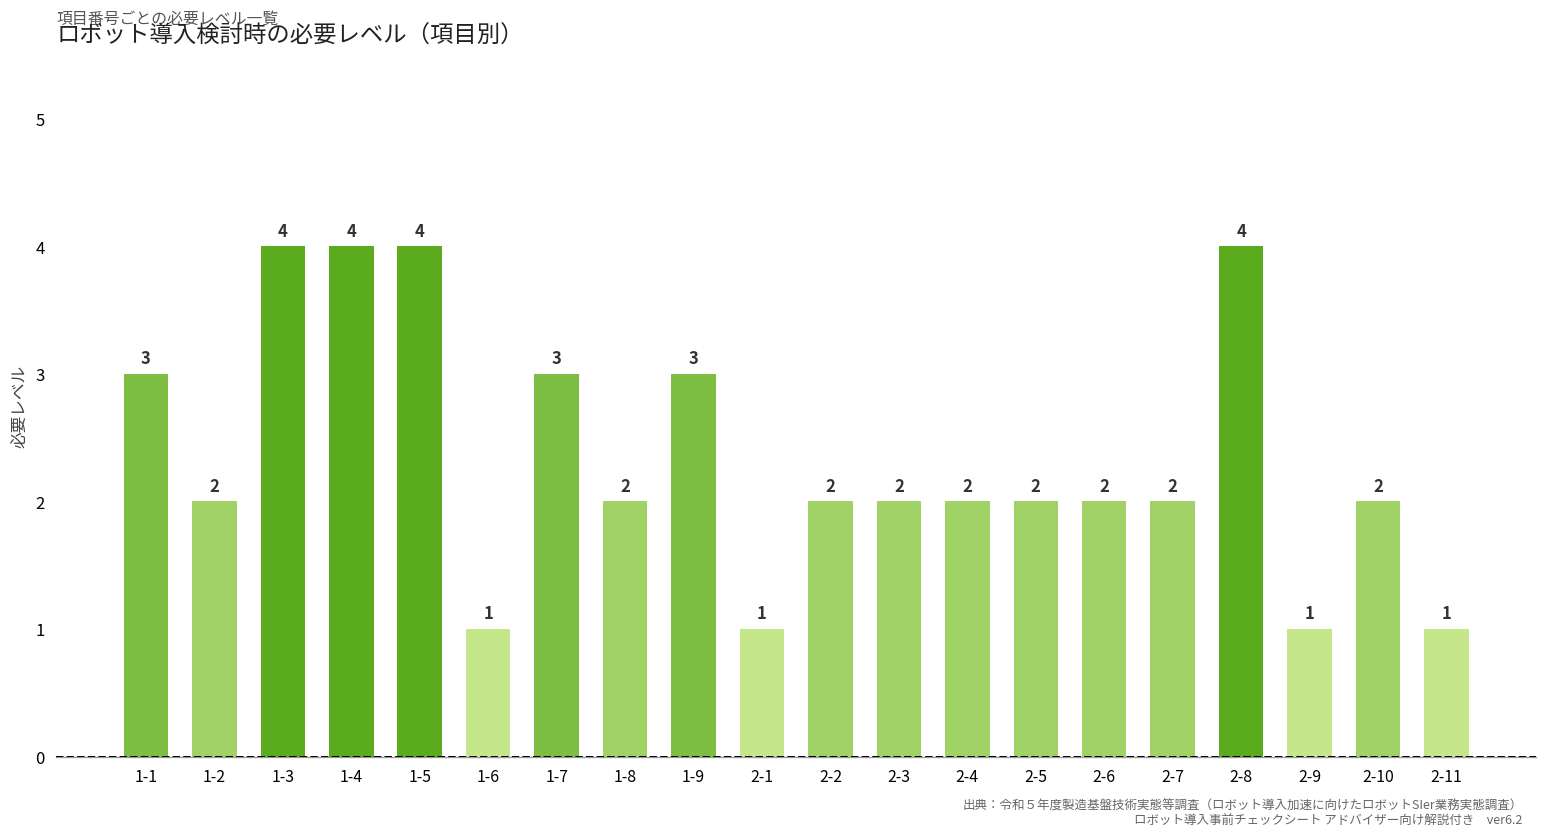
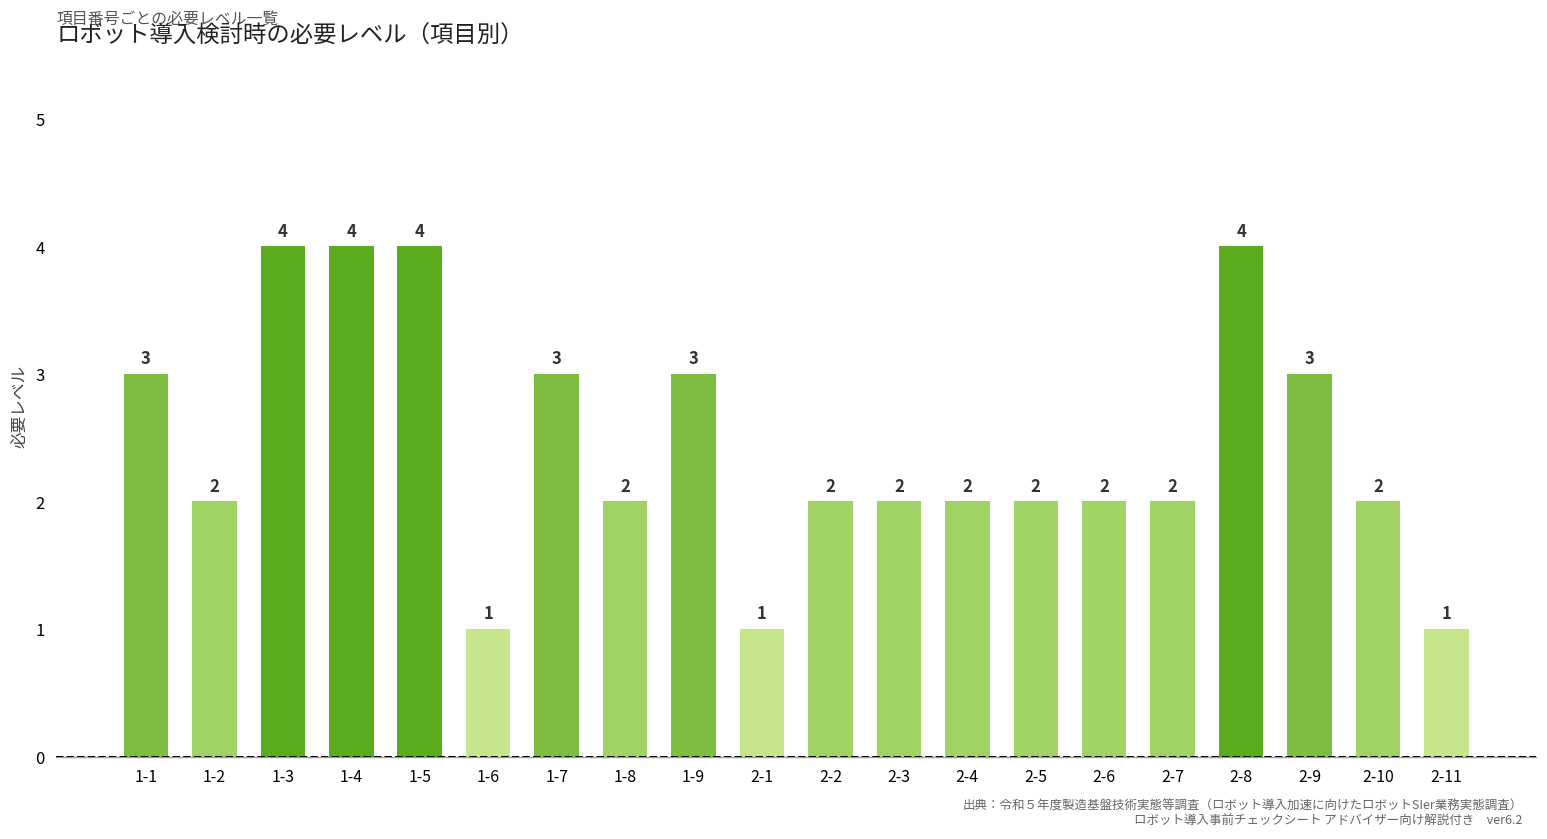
2-9: 1 -> 3
